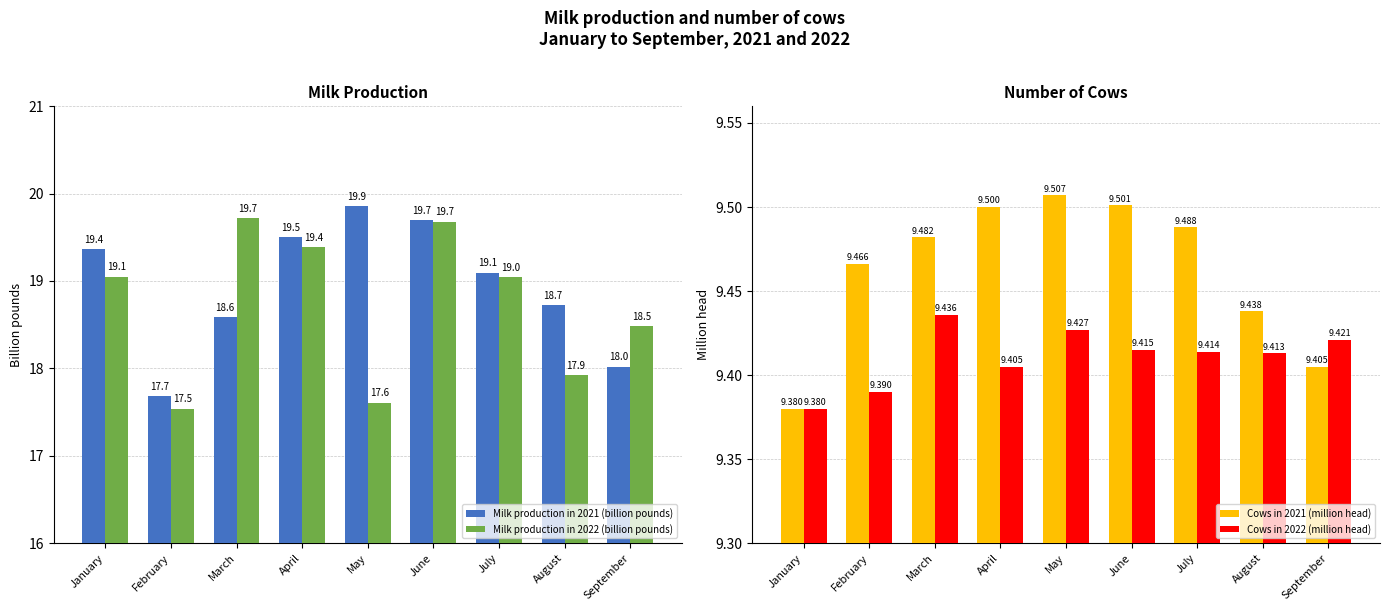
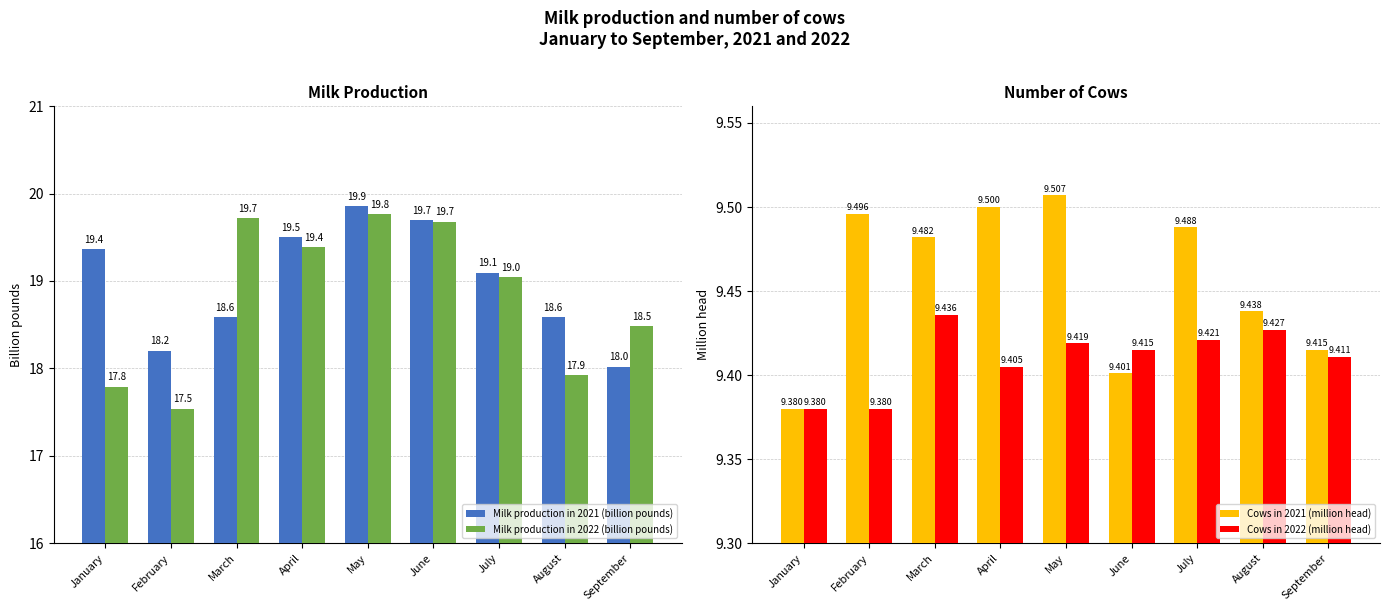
Milk Production, Milk production in 2022 (billion pounds), January: 19.1 -> 17.8
Milk Production, Milk production in 2021 (billion pounds), February: 17.7 -> 18.2
Milk Production, Milk production in 2022 (billion pounds), May: 17.6 -> 19.8
Milk Production, Milk production in 2021 (billion pounds), August: 18.7 -> 18.6
Number of Cows, Cows in 2021 (million head), February: 9.466 -> 9.496
Number of Cows, Cows in 2022 (million head), February: 9.390 -> 9.380
Number of Cows, Cows in 2022 (million head), May: 9.427 -> 9.419
Number of Cows, Cows in 2021 (million head), June: 9.501 -> 9.401
Number of Cows, Cows in 2022 (million head), July: 9.414 -> 9.421
Number of Cows, Cows in 2022 (million head), August: 9.413 -> 9.427
Number of Cows, Cows in 2021 (million head), September: 9.405 -> 9.415
Number of Cows, Cows in 2022 (million head), September: 9.421 -> 9.411
